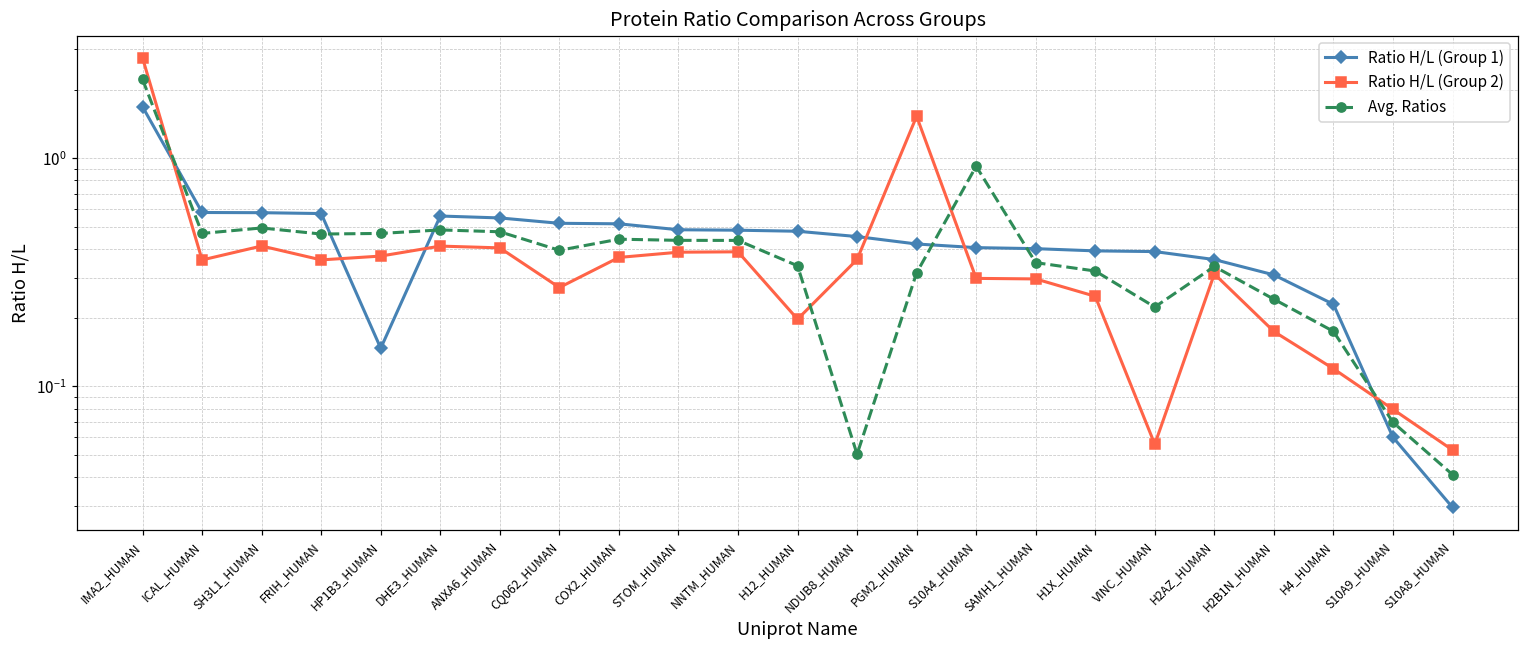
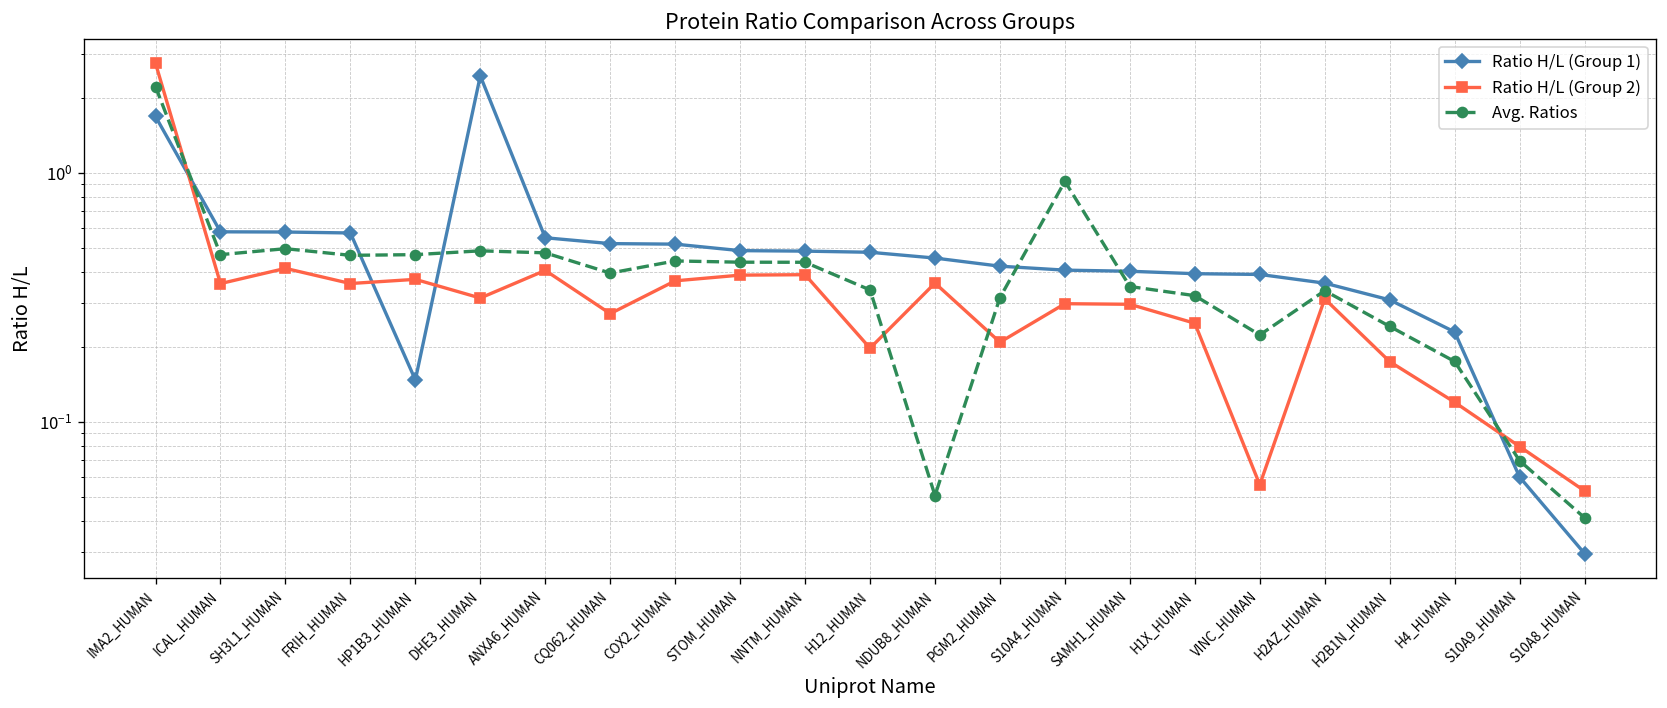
Ratio H/L (Group 1), DHE3_HUMAN: 0.56 -> 2.4
Ratio H/L (Group 2), DHE3_HUMAN: 0.41 -> 0.31
Ratio H/L (Group 2), PGM2_HUMAN: 1.5 -> 0.21
